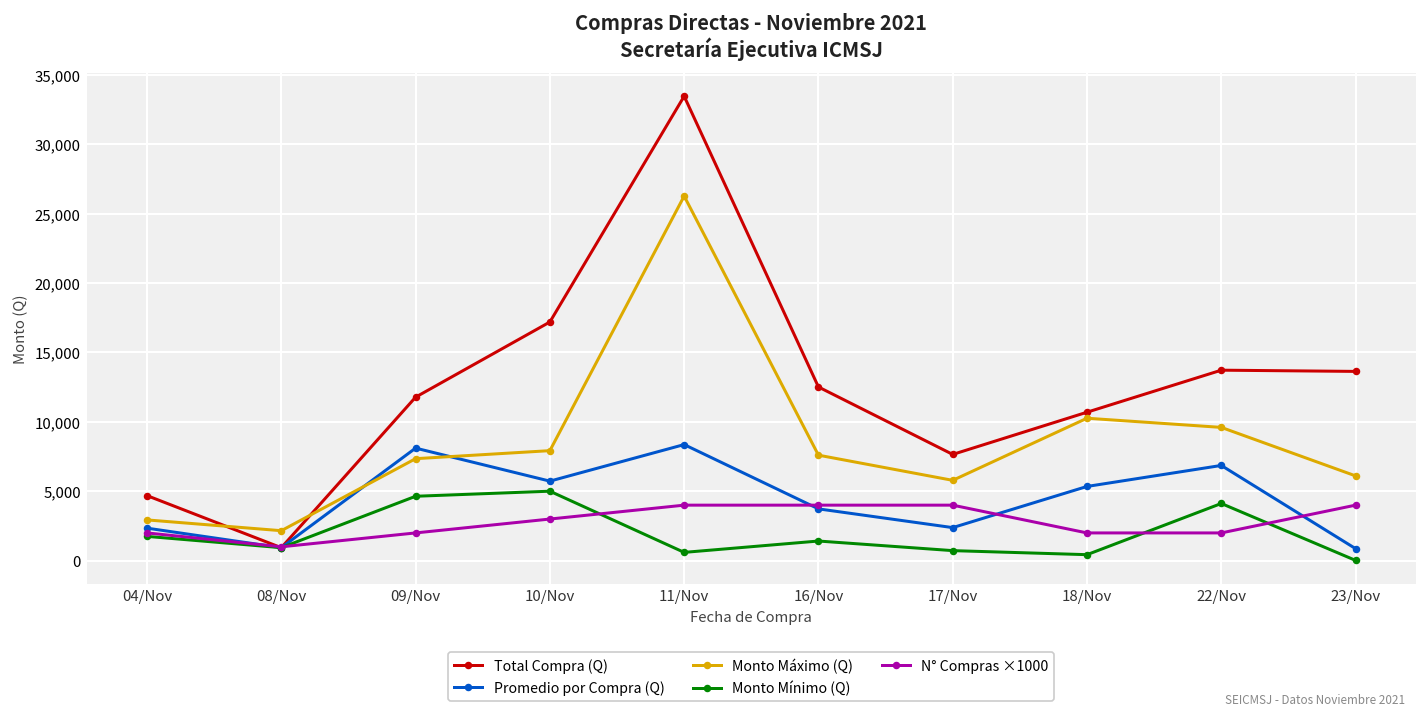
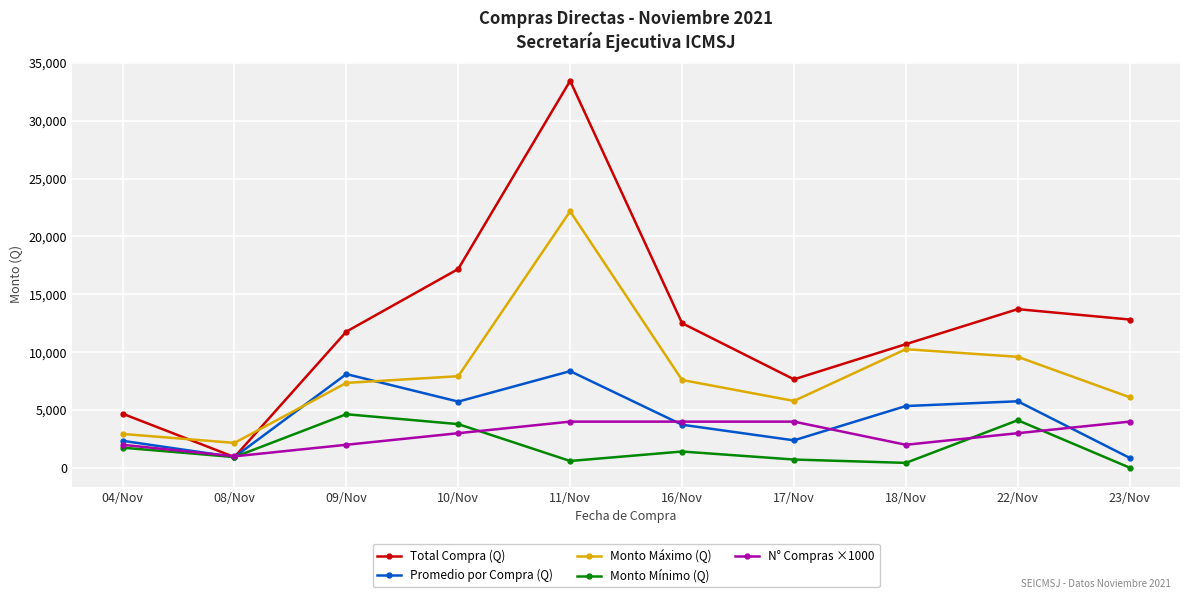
Monto Mínimo (Q), 10/Nov: 5,000 -> 3,800
Monto Máximo (Q), 11/Nov: 26,300 -> 22,200
Promedio por Compra (Q), 22/Nov: 6,900 -> 5,800
N° Compras ×1000, 22/Nov: 2,000 -> 3,000
Total Compra (Q), 23/Nov: 13,600 -> 12,800
